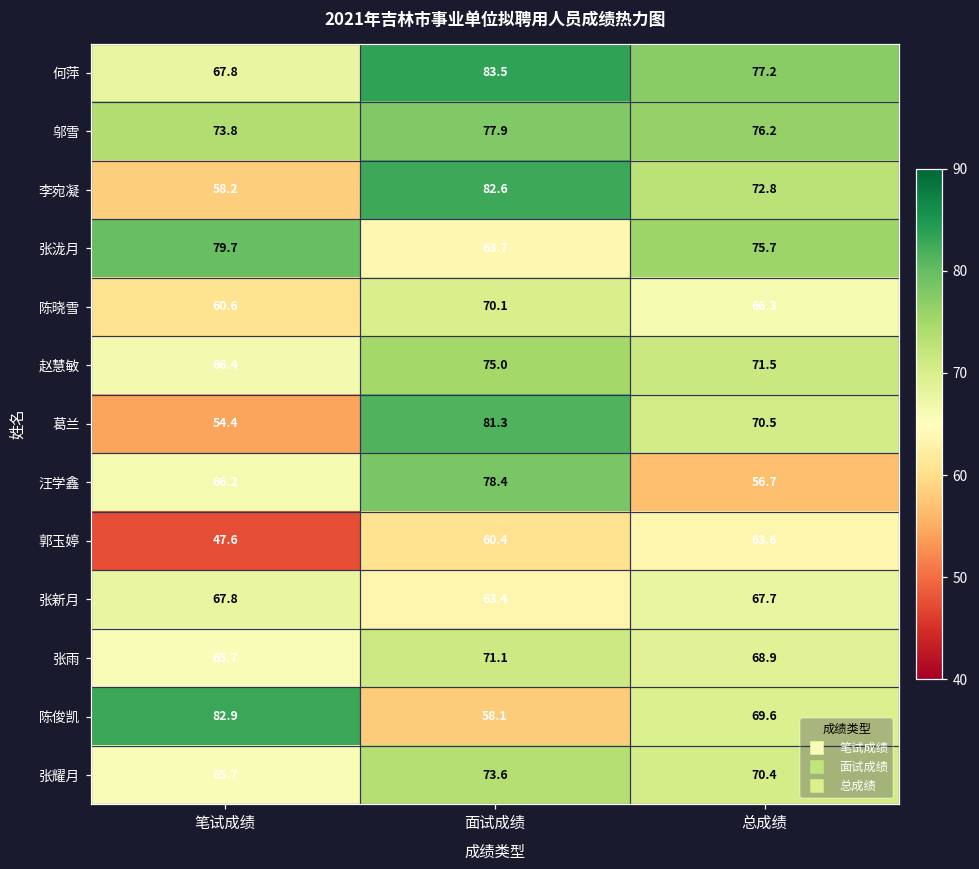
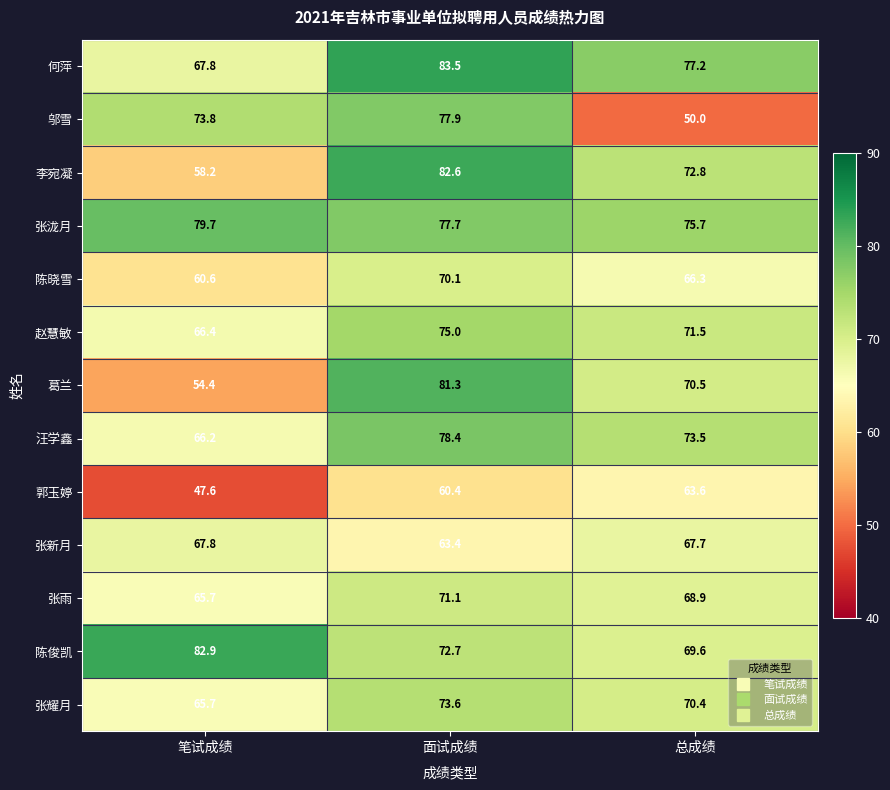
邬雪, 总成绩: 76.2 -> 50.0
张泷月, 面试成绩: 63.7 -> 77.7
汪学鑫, 总成绩: 56.7 -> 73.5
陈俊凯, 面试成绩: 58.1 -> 72.7
